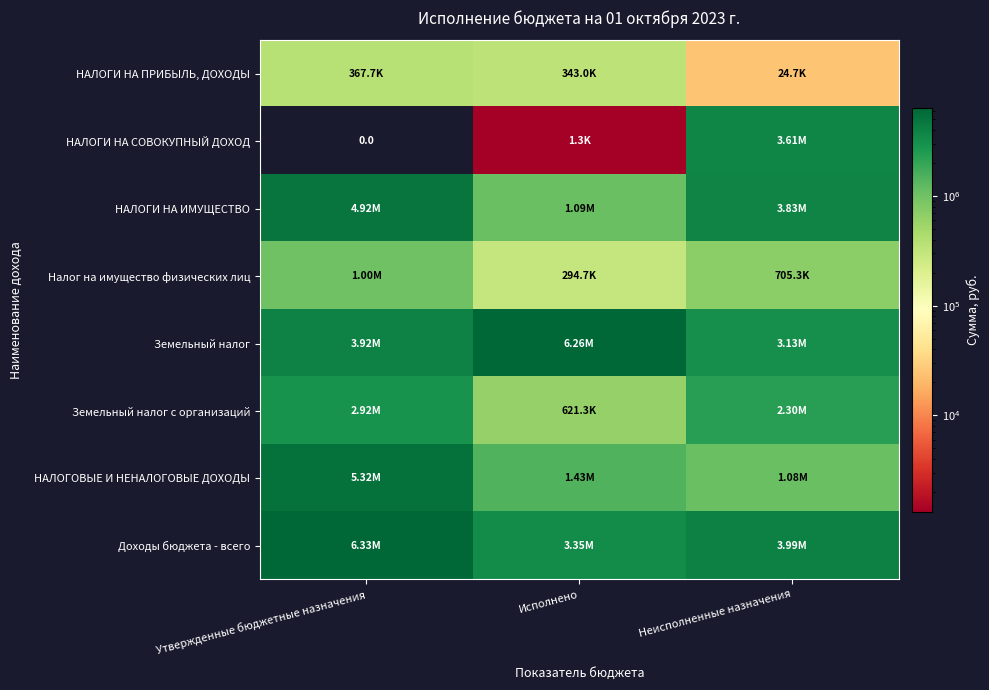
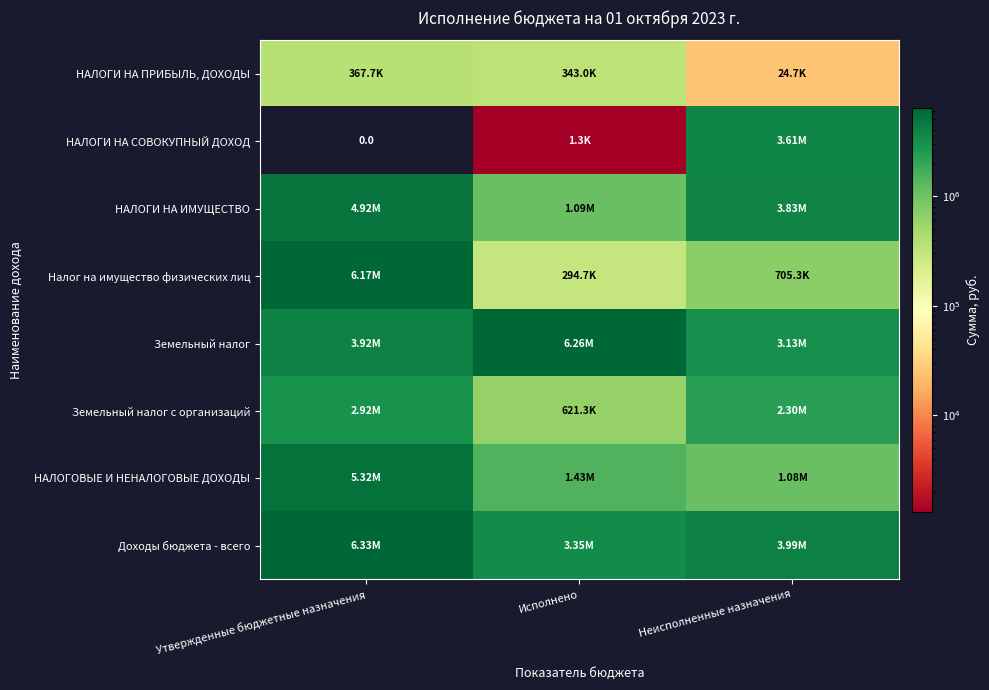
Налог на имущество физических лиц, Утвержденные бюджетные назначения: 1.00M -> 6.17M
